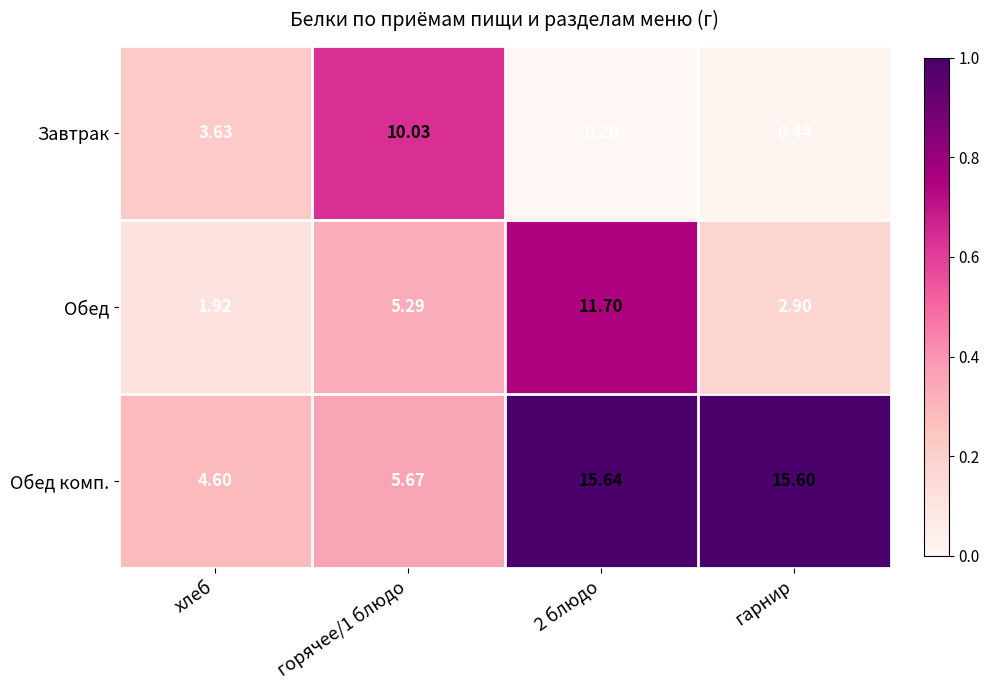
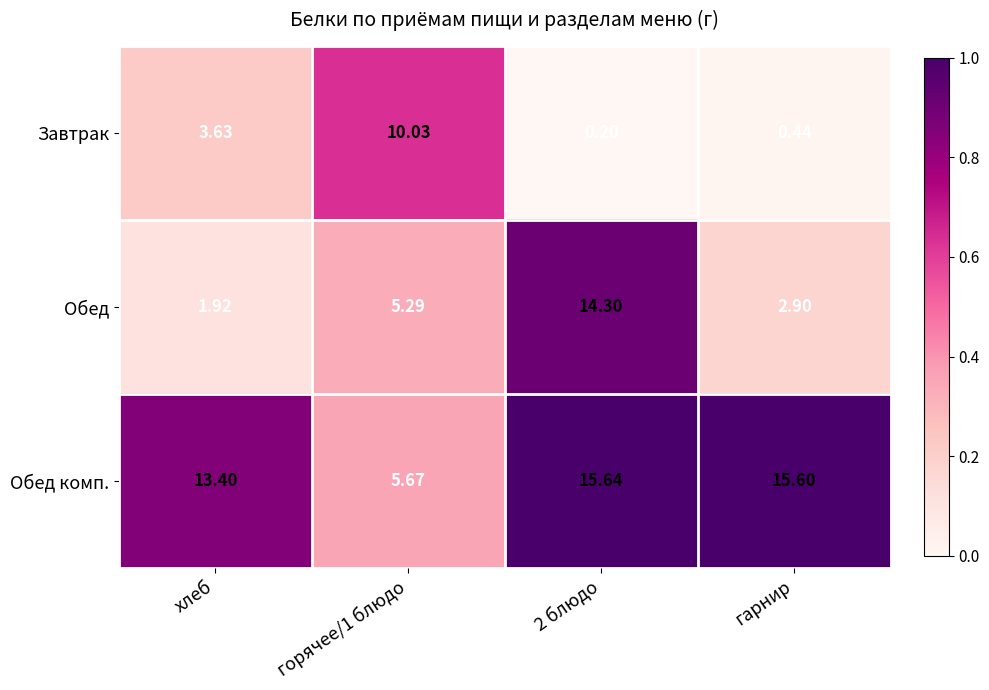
Обед, 2 блюдо: 11.70 -> 14.30
Обед комп., хлеб: 4.60 -> 13.40
